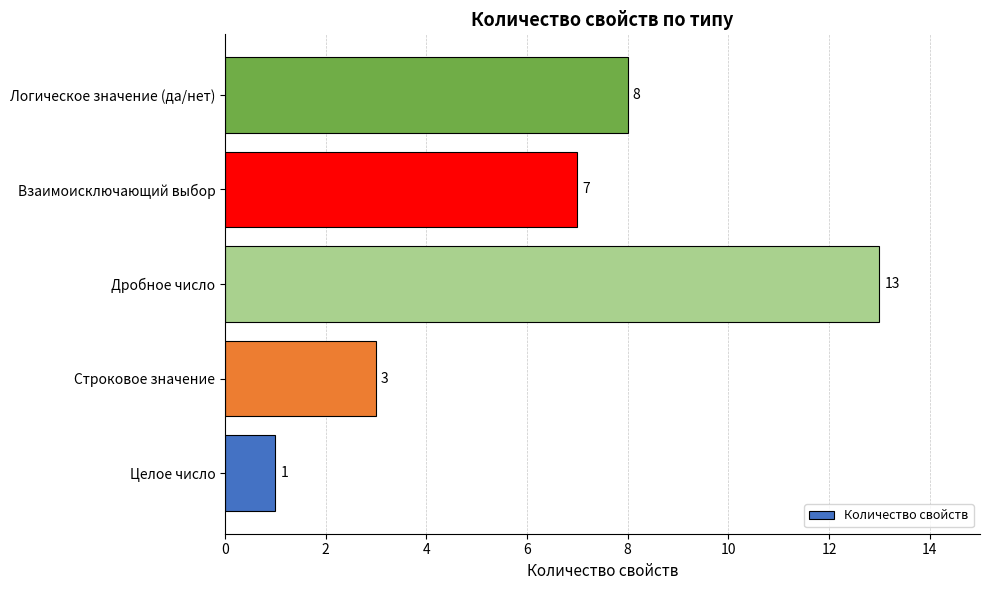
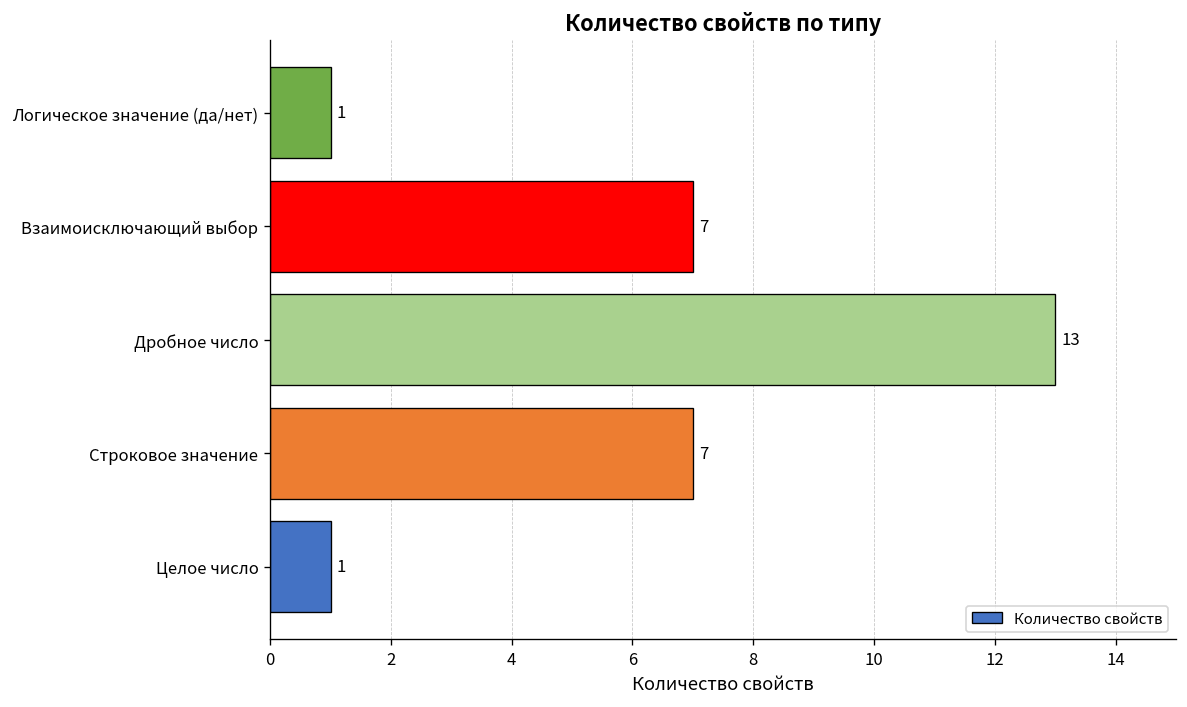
Логическое значение (да/нет): 8 -> 1
Строковое значение: 3 -> 7
